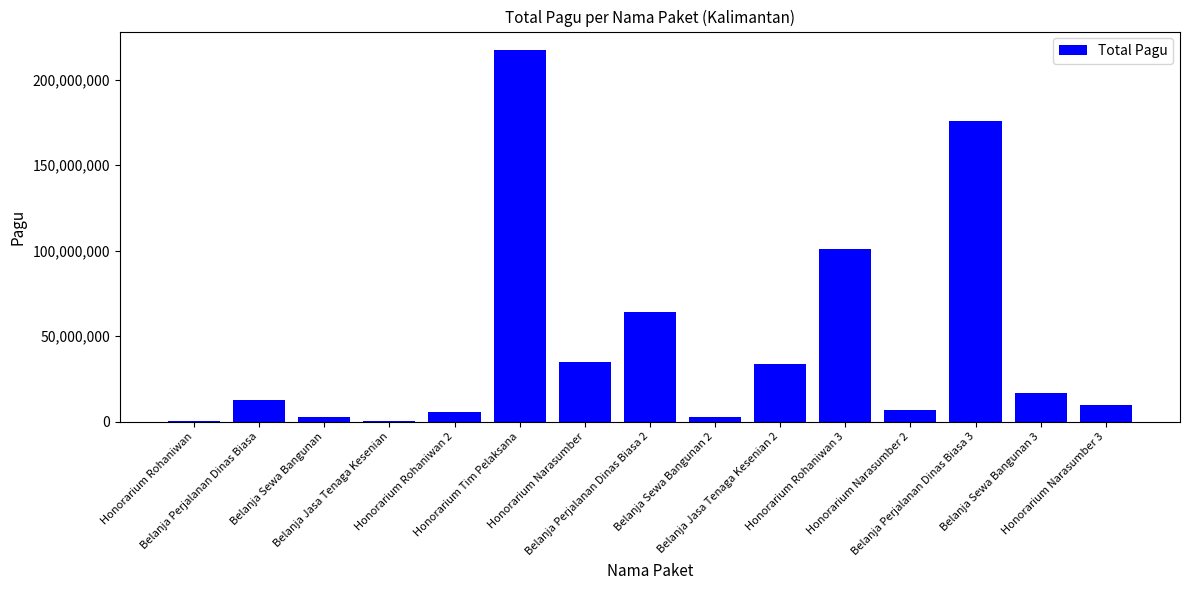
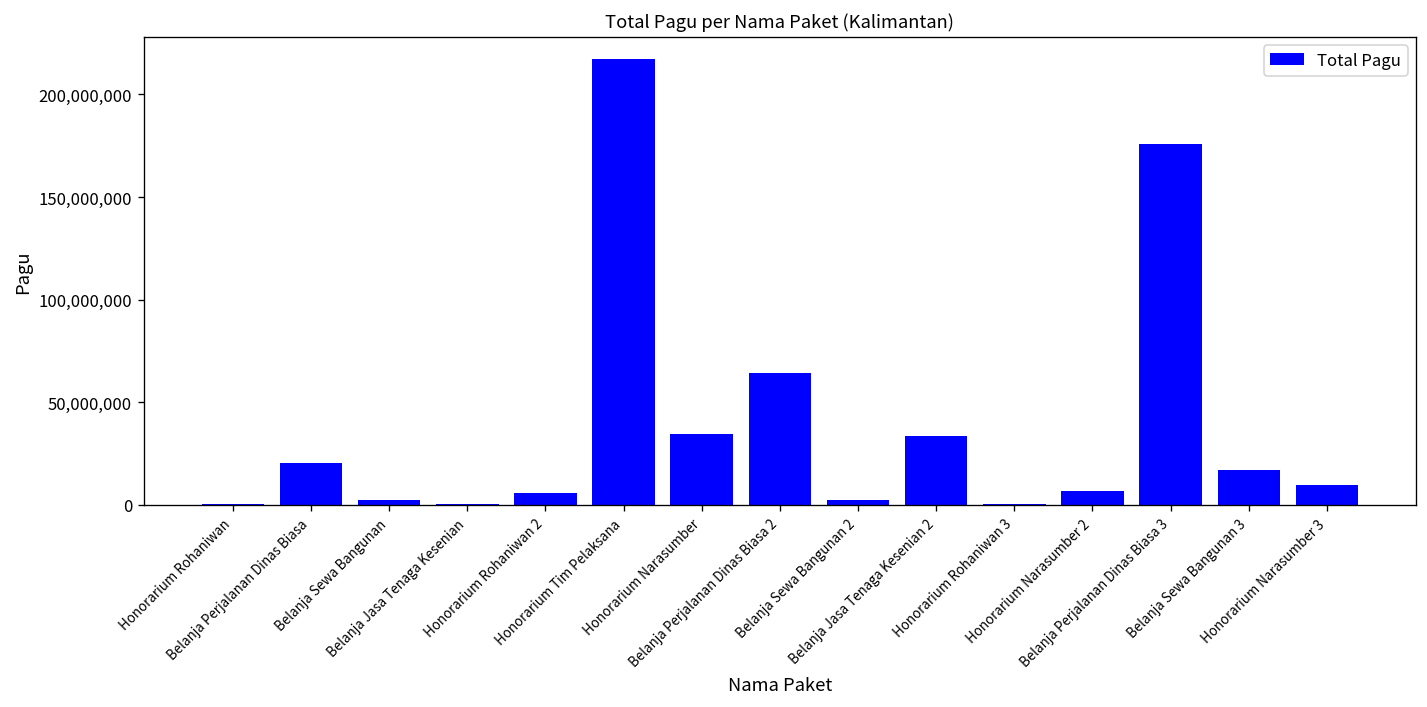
Belanja Perjalanan Dinas Biasa: 12,000,000 -> 21,000,000
Honorarium Rohaniwan 3: 101,000,000 -> 0
